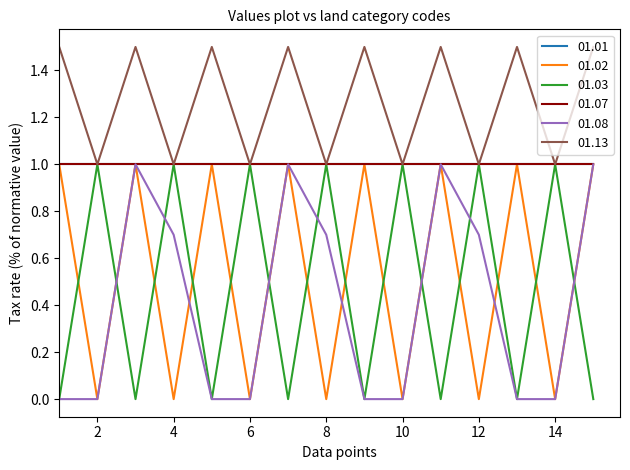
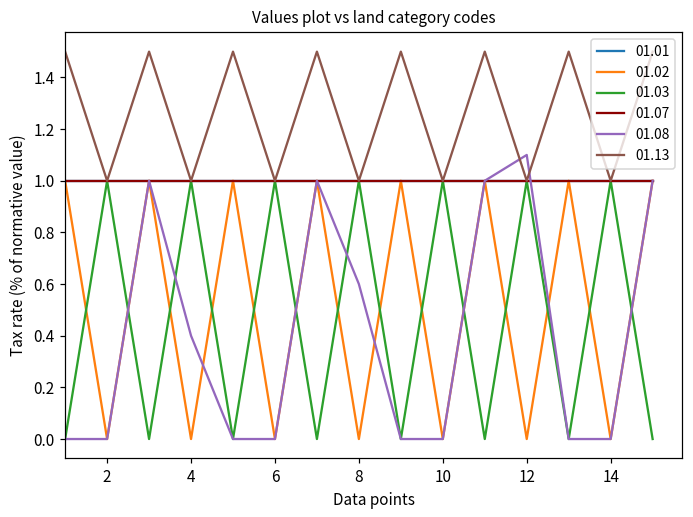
01.08, 4: 0.7 -> 0.4
01.08, 8: 0.7 -> 0.6
01.08, 12: 0.7 -> 1.1
